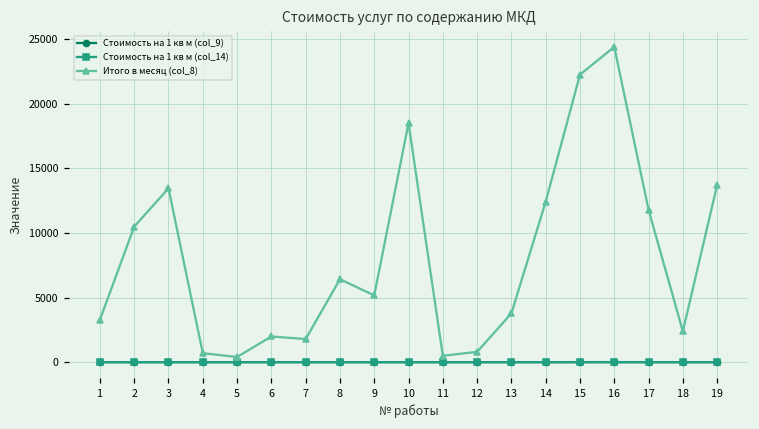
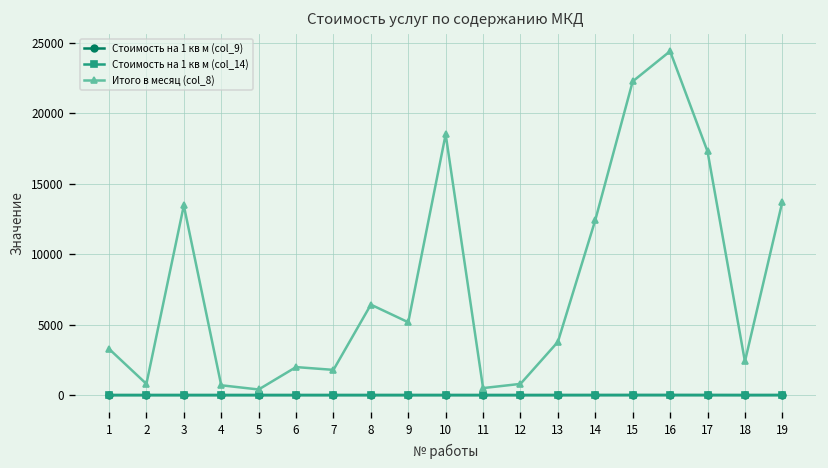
Итого в месяц (col_8), 2: 10500 -> 800
Итого в месяц (col_8), 17: 11800 -> 17300
